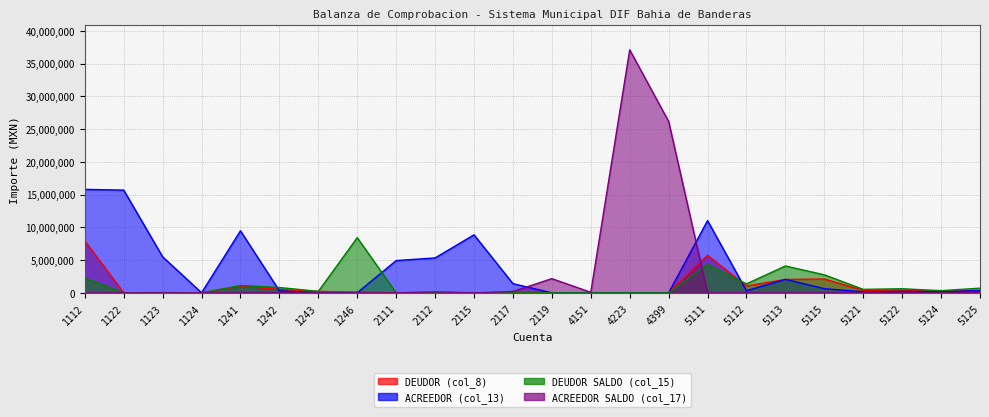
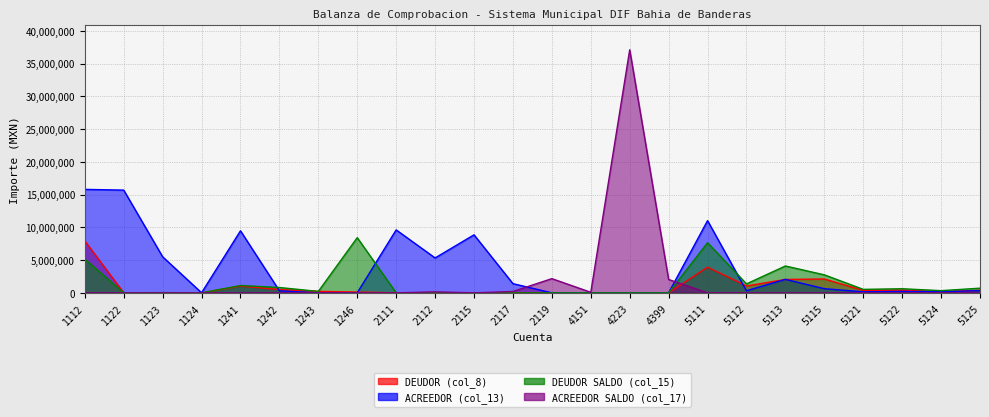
DEUDOR SALDO (col_15), 1112: 2,000,000 -> 5,000,000
ACREEDOR (col_13), 2111: 5,000,000 -> 10,000,000
ACREEDOR SALDO (col_17), 4399: 26,000,000 -> 2,000,000
DEUDOR (col_8), 5111: 6,000,000 -> 4,000,000
DEUDOR SALDO (col_15), 5111: 4,000,000 -> 8,000,000
